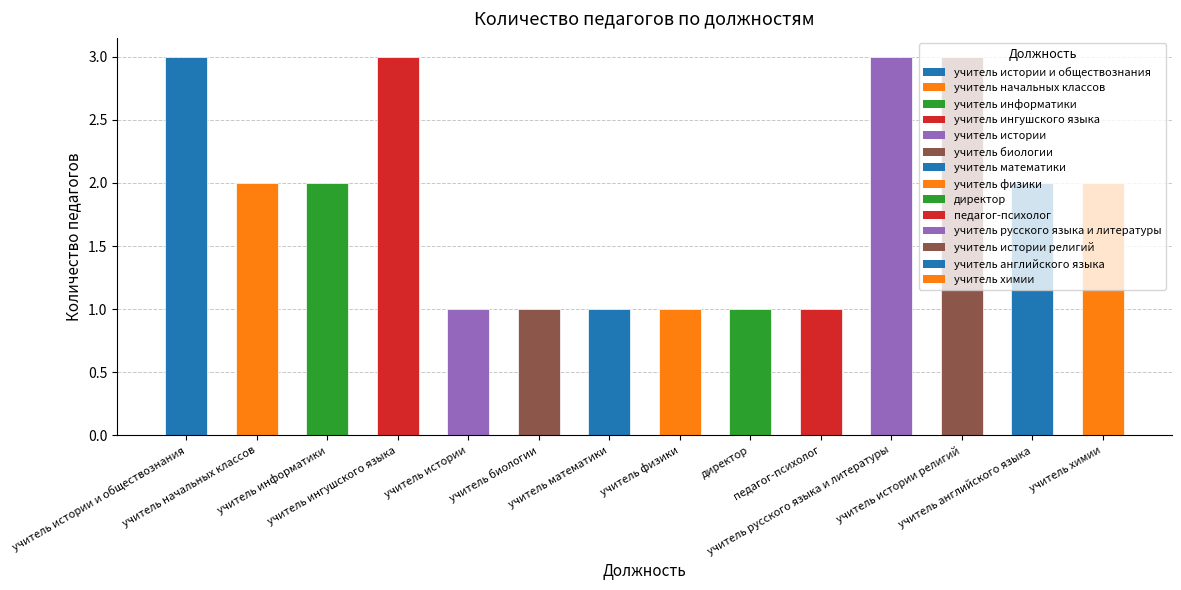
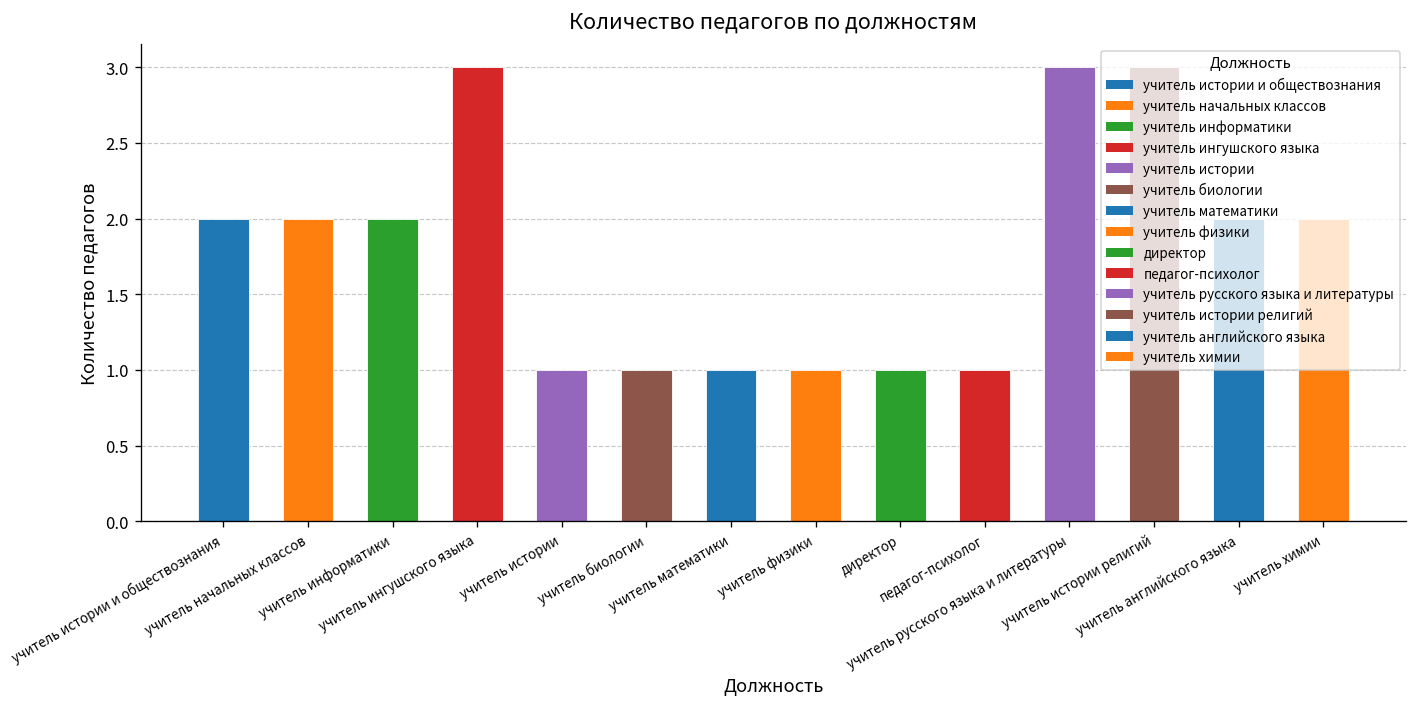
учитель истории и обществознания: 3 -> 2
